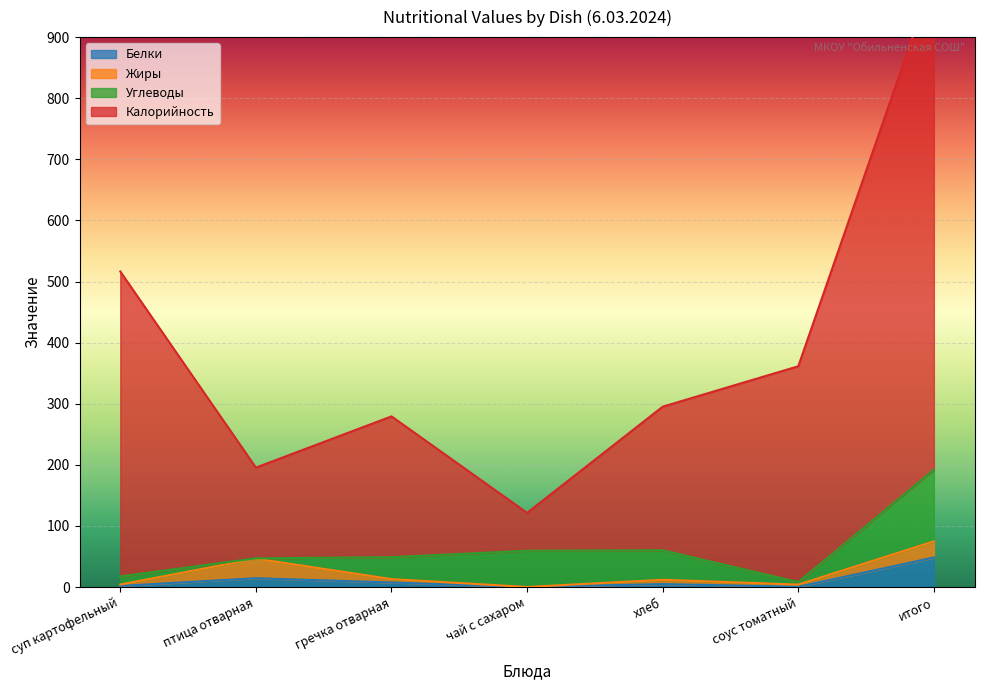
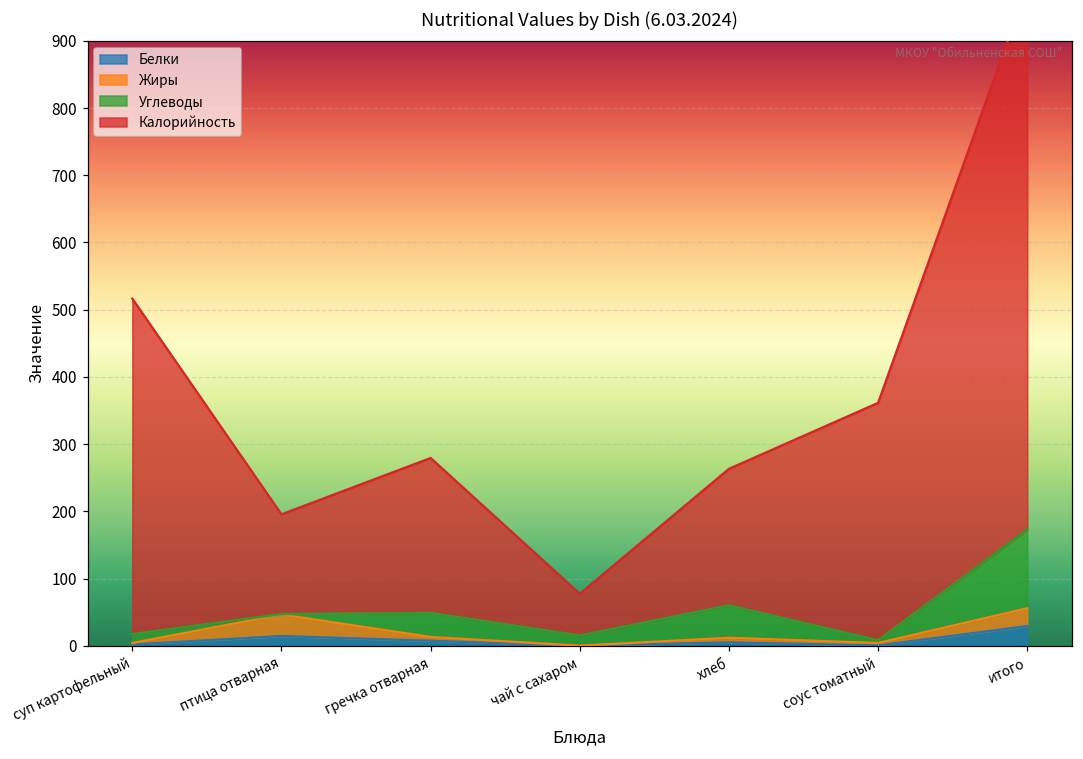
Углеводы, чай с сахаром: 60 -> 20
Калорийность, хлеб: 240 -> 200
Белки, итого: 50 -> 30
